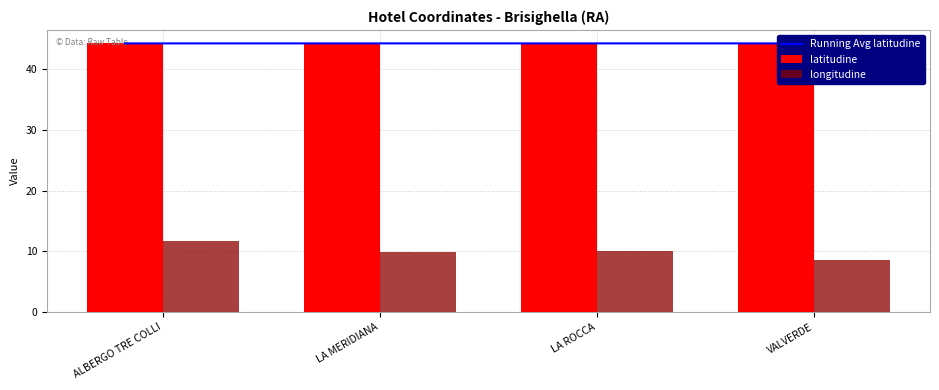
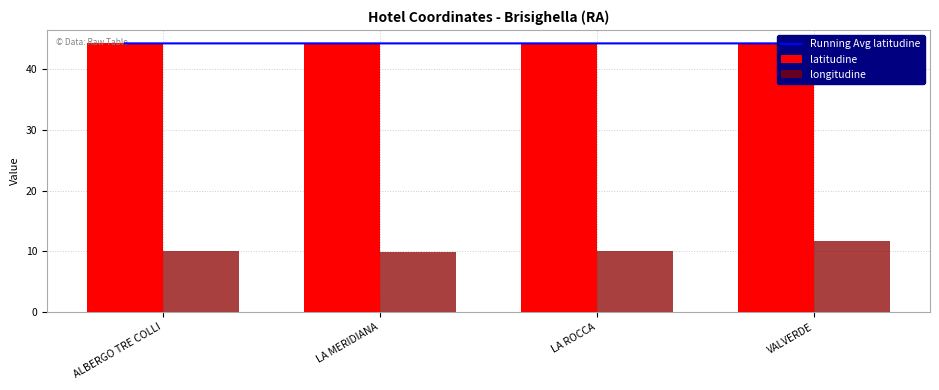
longitudine, ALBERGO TRE COLLI: 12 -> 10
longitudine, VALVERDE: 9 -> 12
